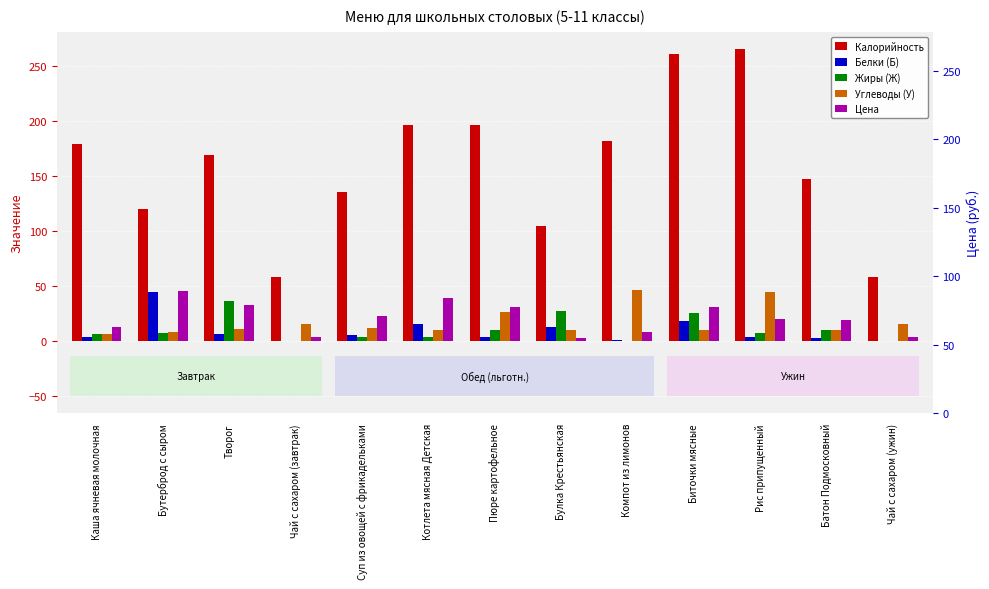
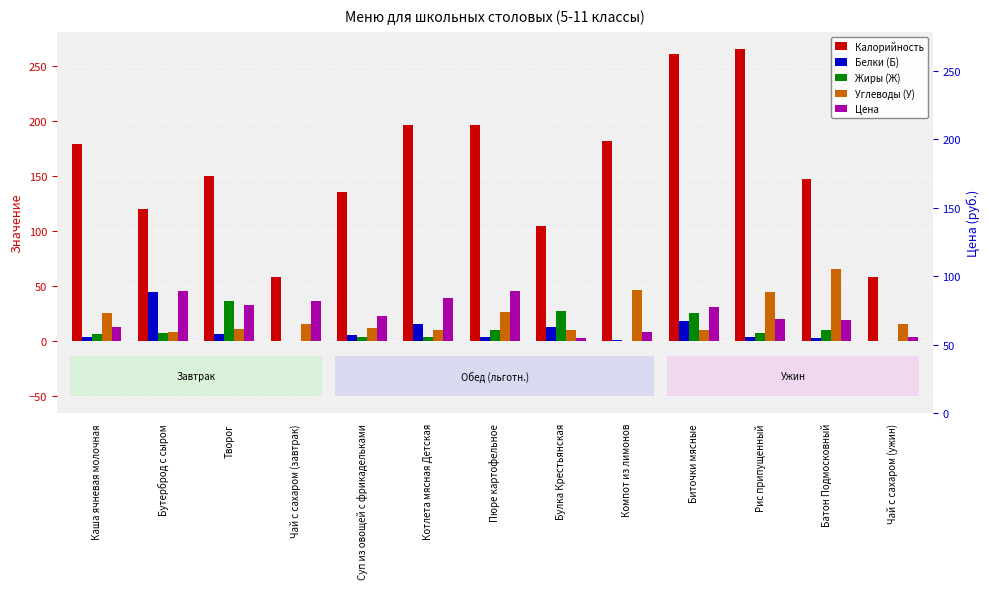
Углеводы (У), Каша ячневая молочная: 6 -> 25
Калорийность, Творог: 169 -> 150
Цена, Чай с сахаром (завтрак): 3 -> 37
Цена, Пюре картофельное: 31 -> 46
Углеводы (У), Батон Подмосковный: 10 -> 65
